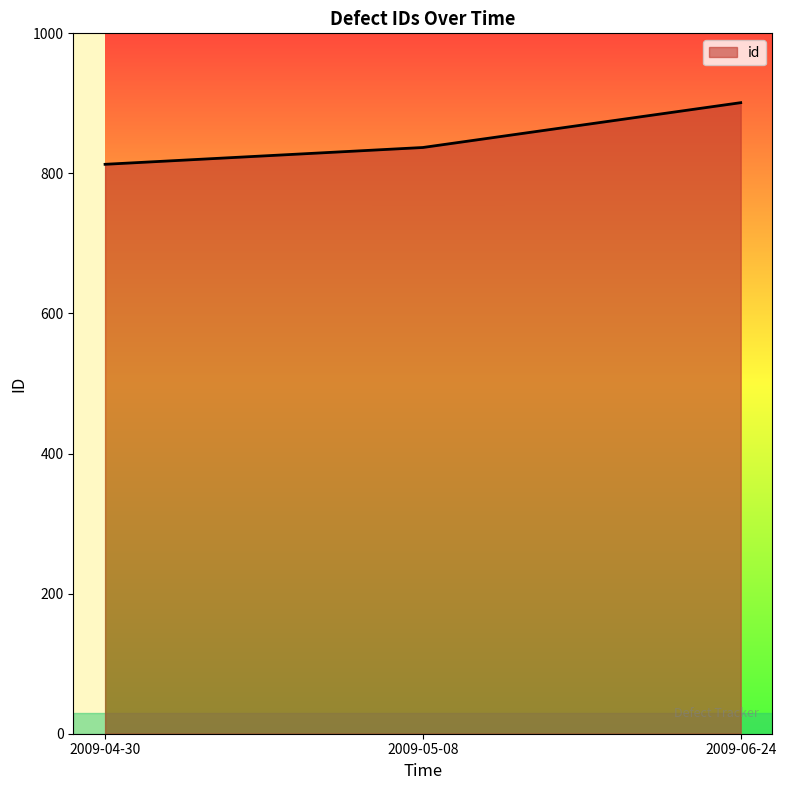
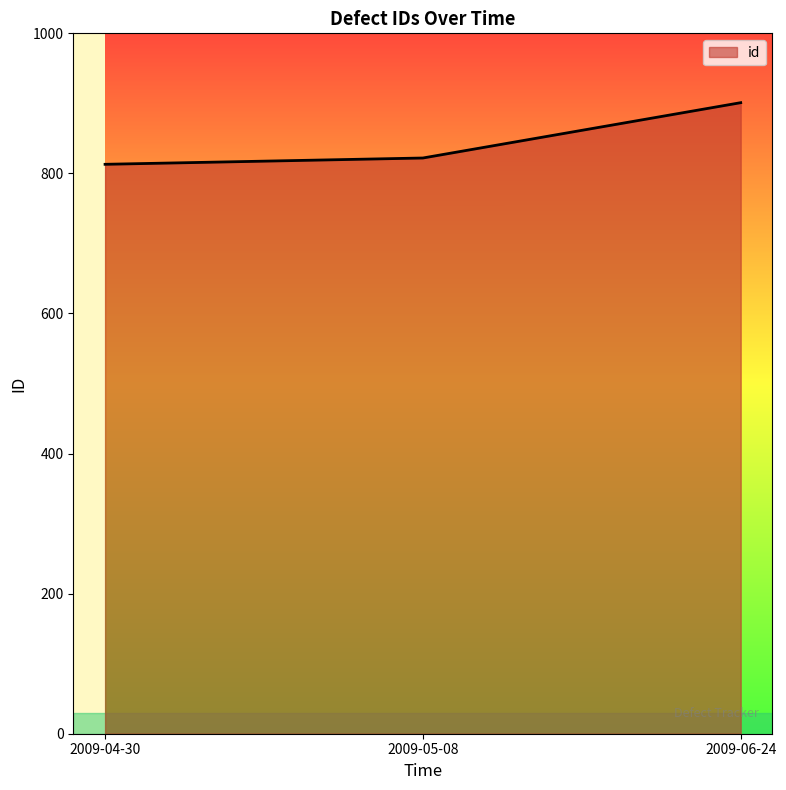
2009-05-08: 840 -> 820
